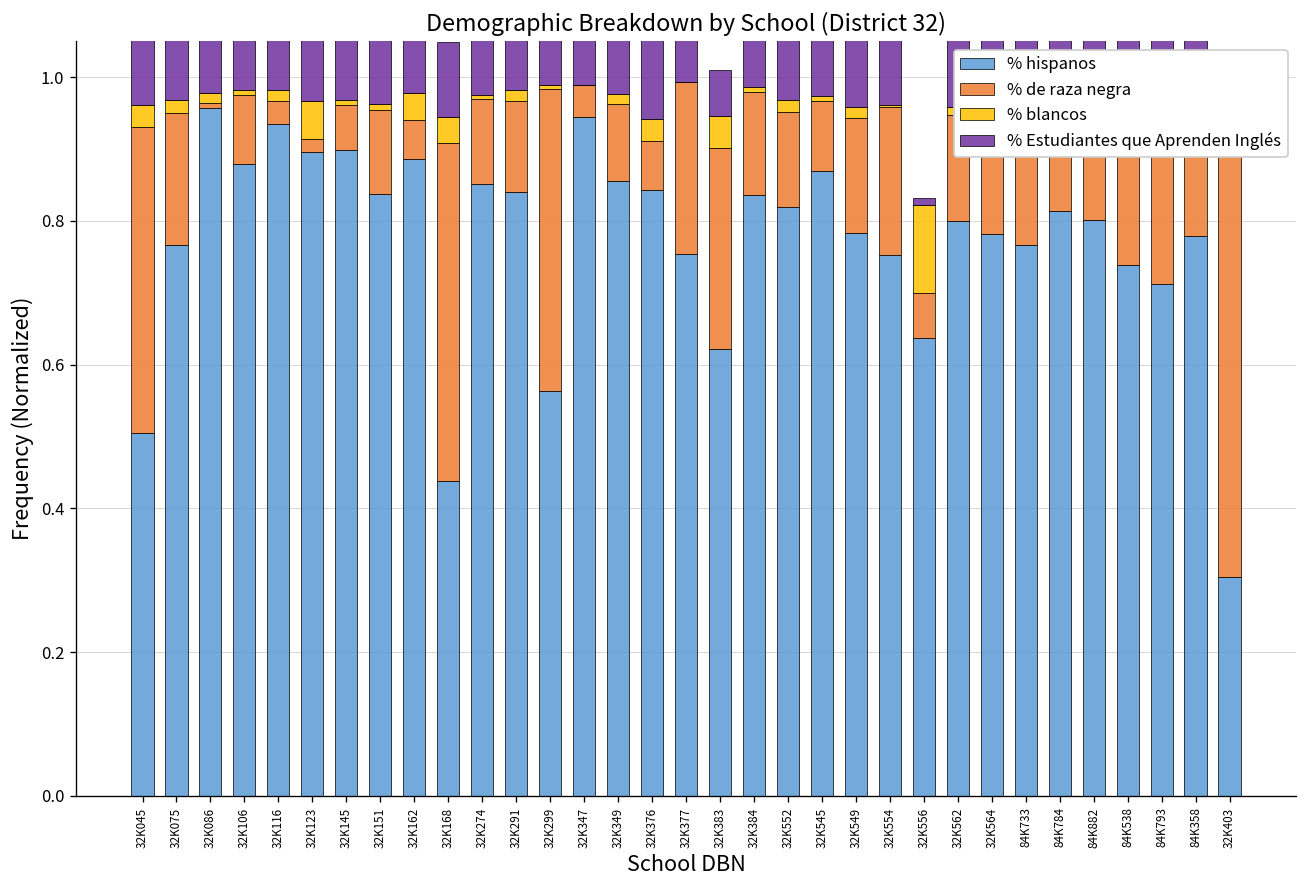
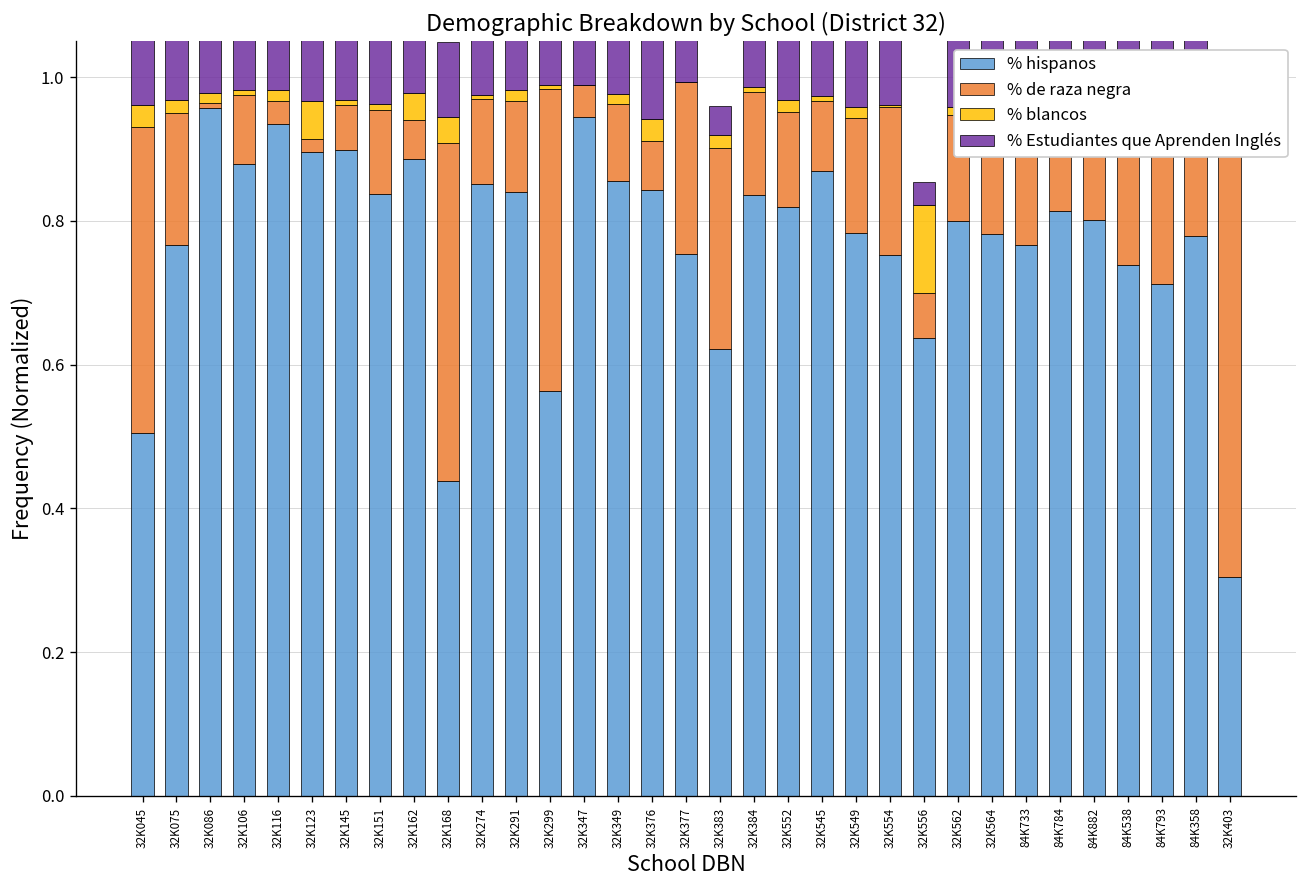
% blancos, 32K383: 0.05 -> 0.02
% Estudiantes que Aprenden Inglés, 32K383: 0.06 -> 0.04
% Estudiantes que Aprenden Inglés, 32K556: 0.01 -> 0.03
